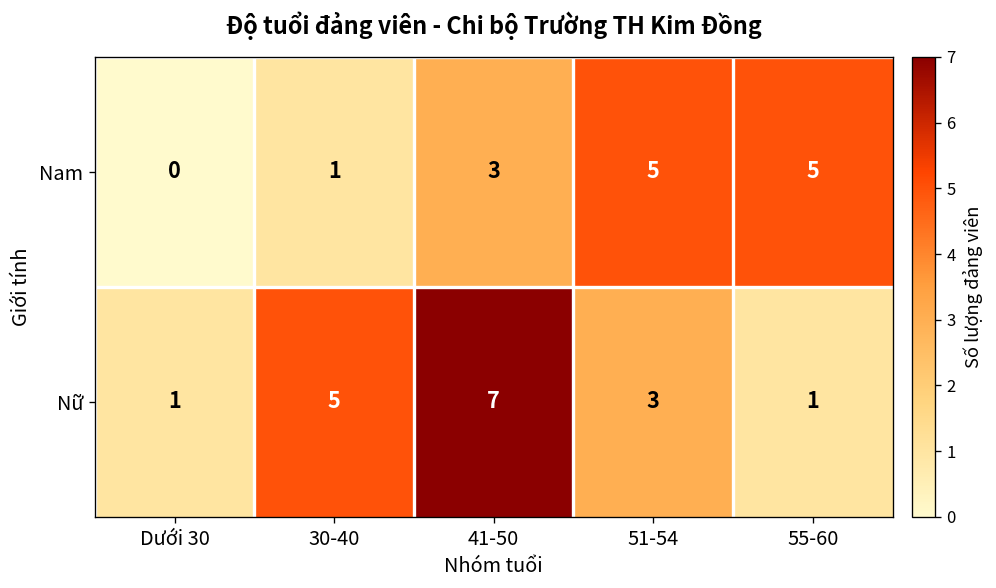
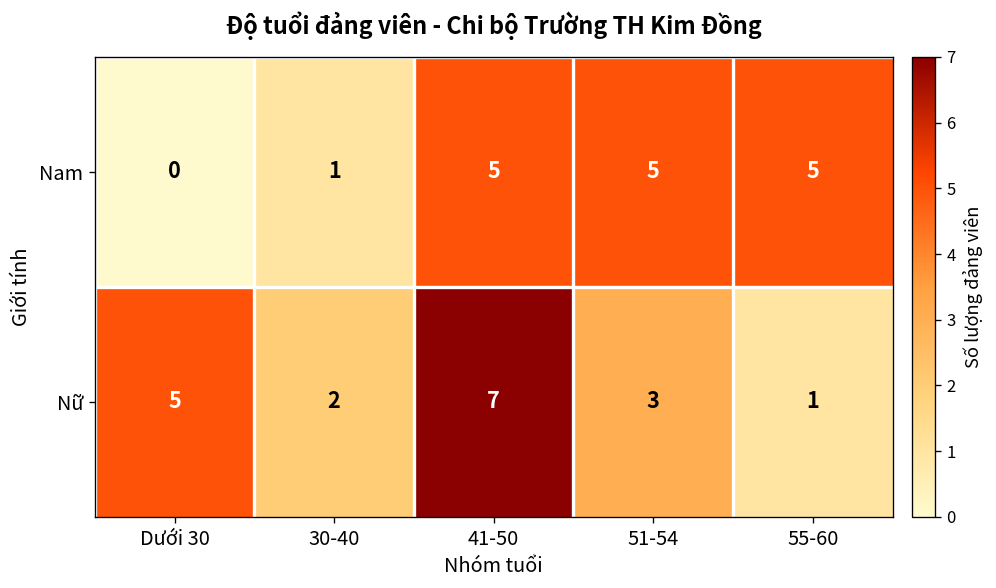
Nam, 41-50: 3 -> 5
Nữ, Dưới 30: 1 -> 5
Nữ, 30-40: 5 -> 2
